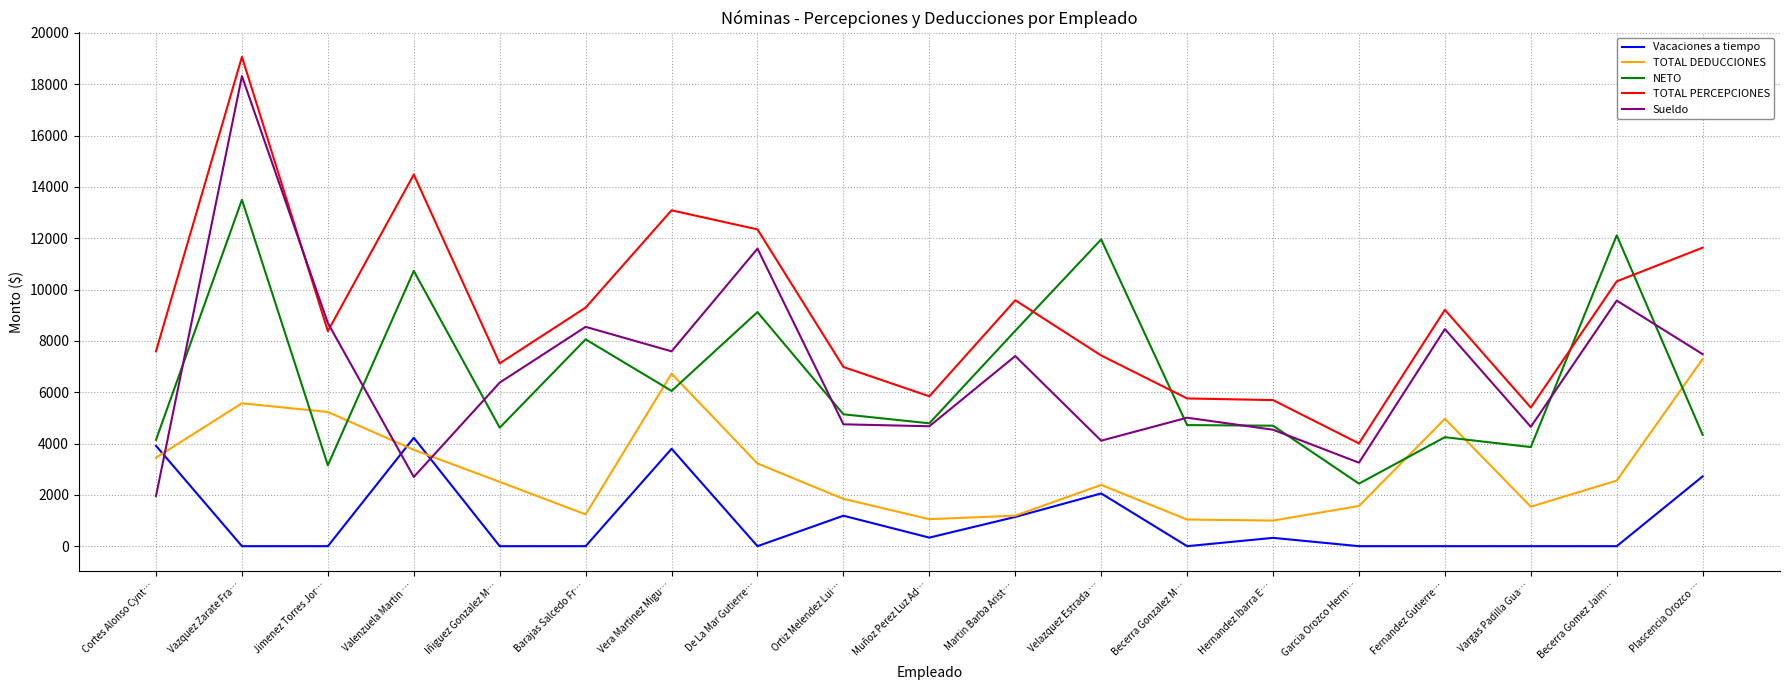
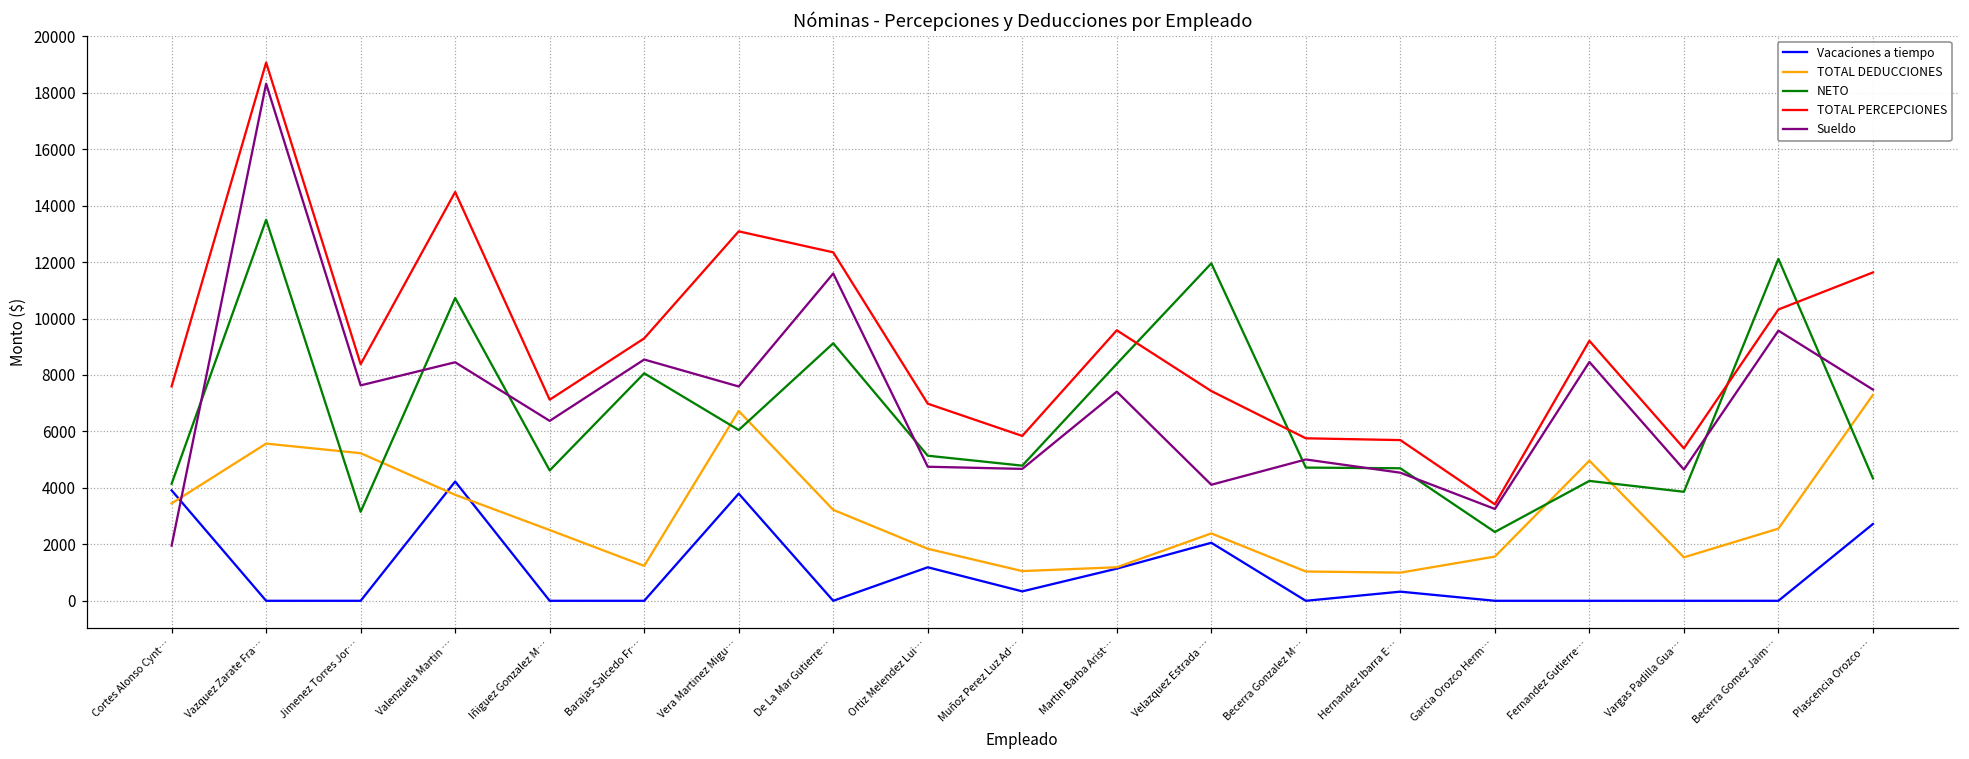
Sueldo, Jimenez Torres Jor…: 8700 -> 7600
Sueldo, Valenzuela Martin …: 2700 -> 8500
TOTAL PERCEPCIONES, Garcia Orozco Herm…: 4000 -> 3400
